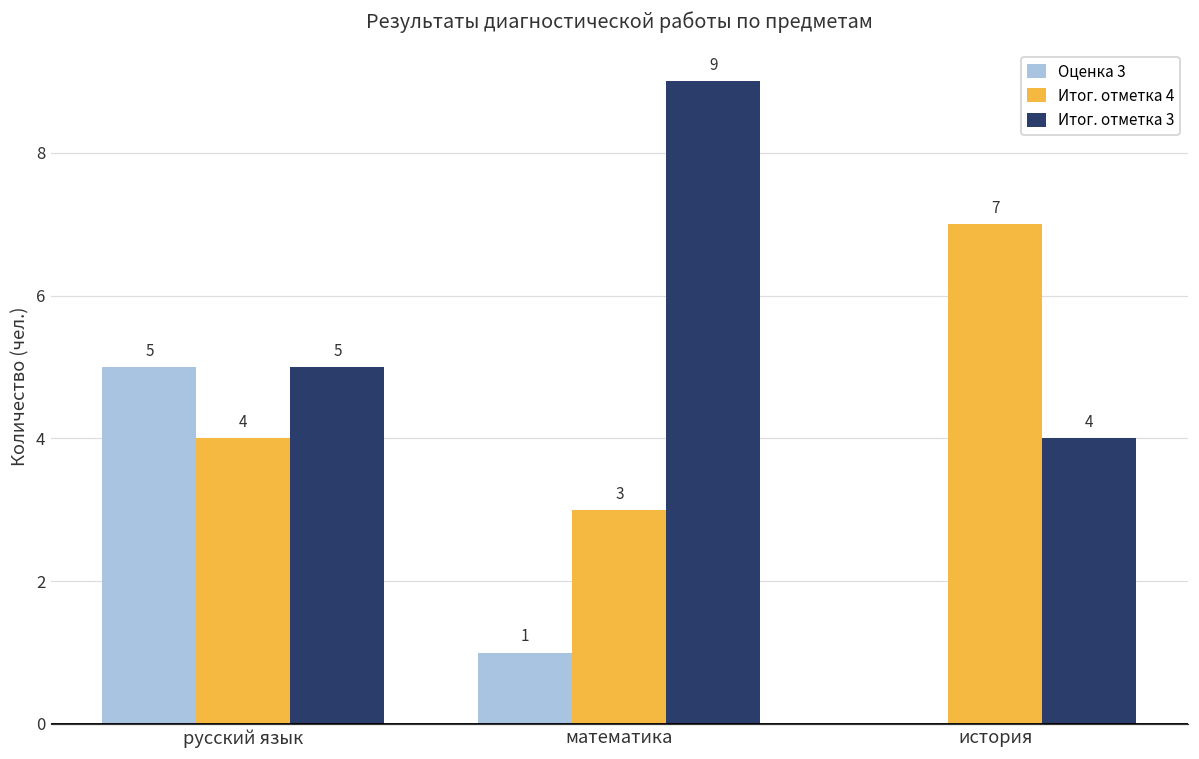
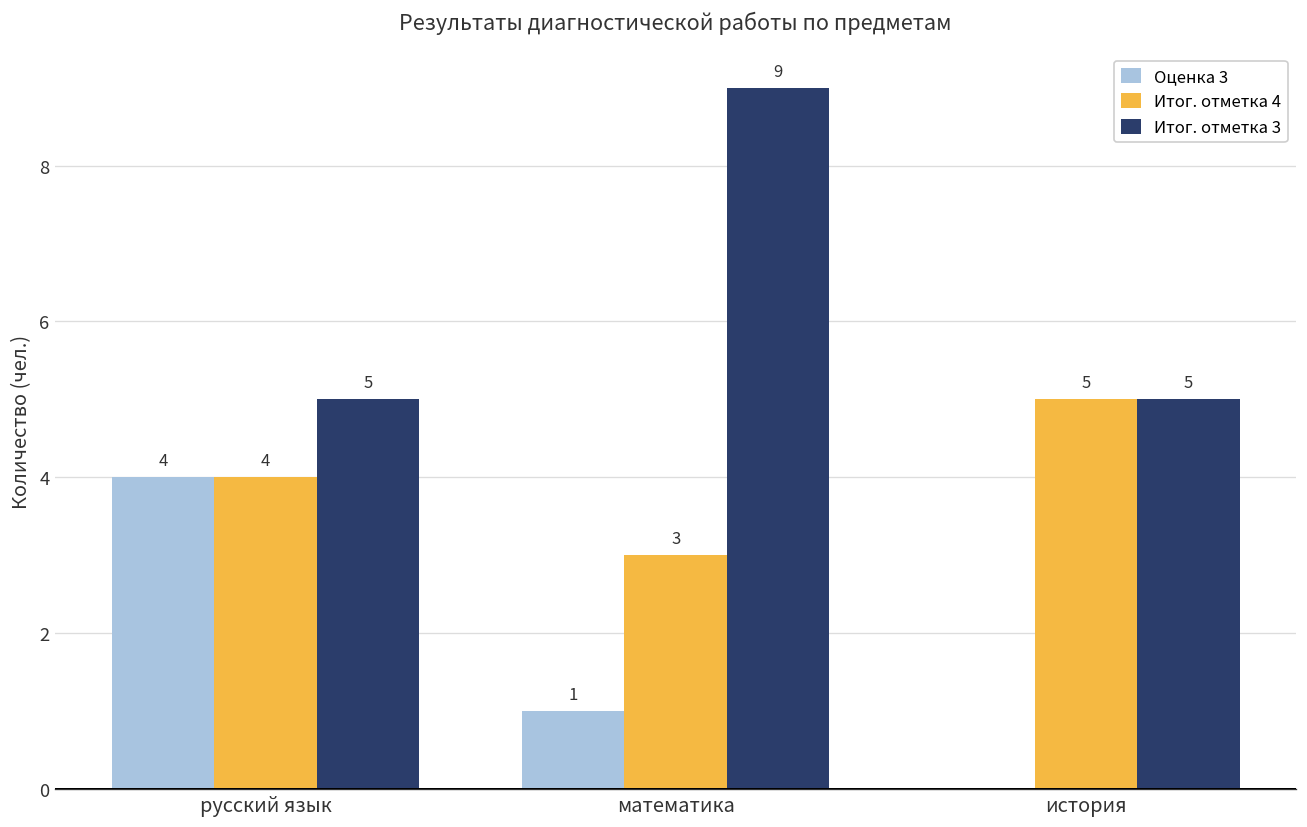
Оценка 3, русский язык: 5 -> 4
Итог. отметка 4, история: 7 -> 5
Итог. отметка 3, история: 4 -> 5
